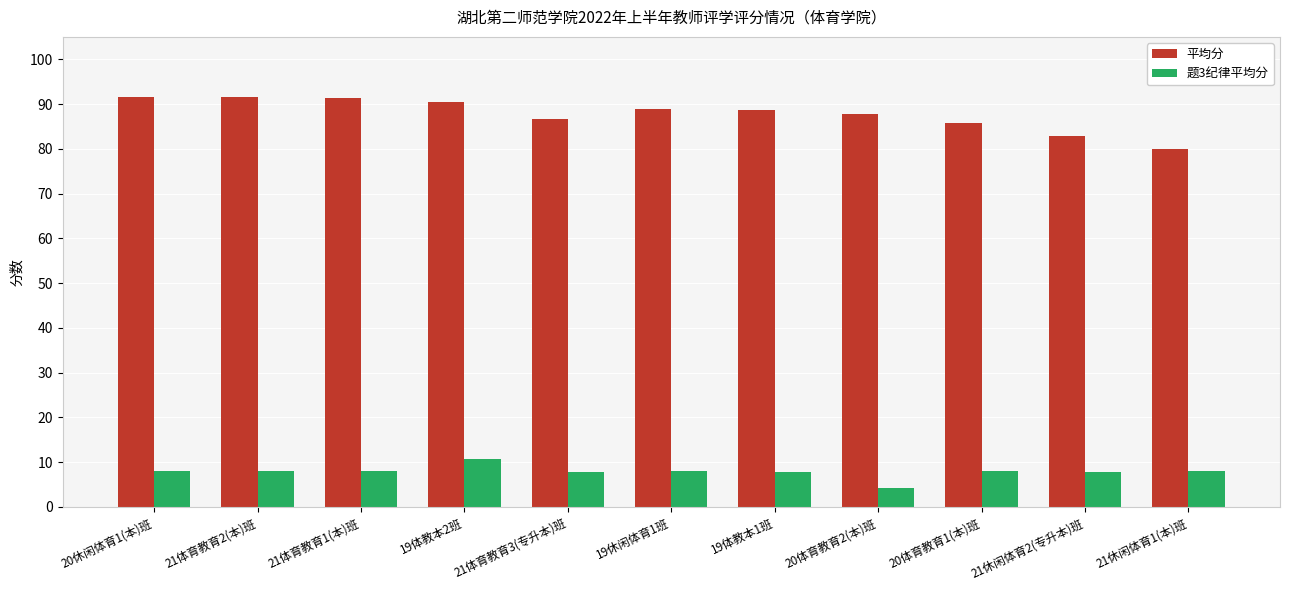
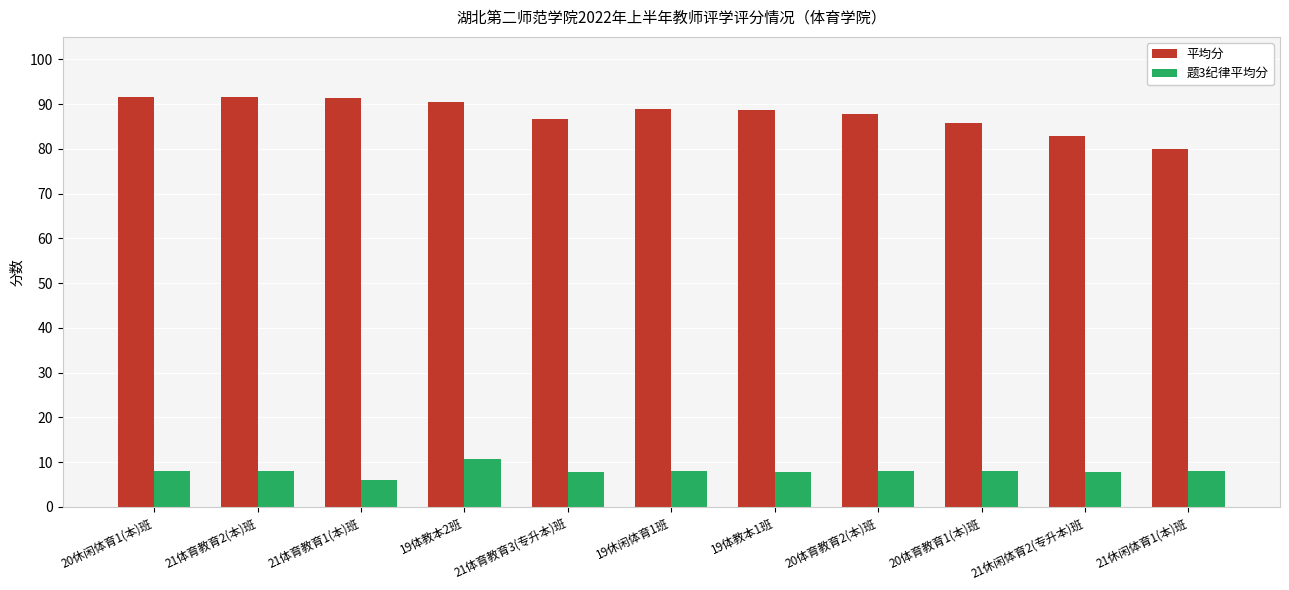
题3纪律平均分, 21体育教育1(本)班: 8 -> 6
题3纪律平均分, 20体育教育2(本)班: 4 -> 8
